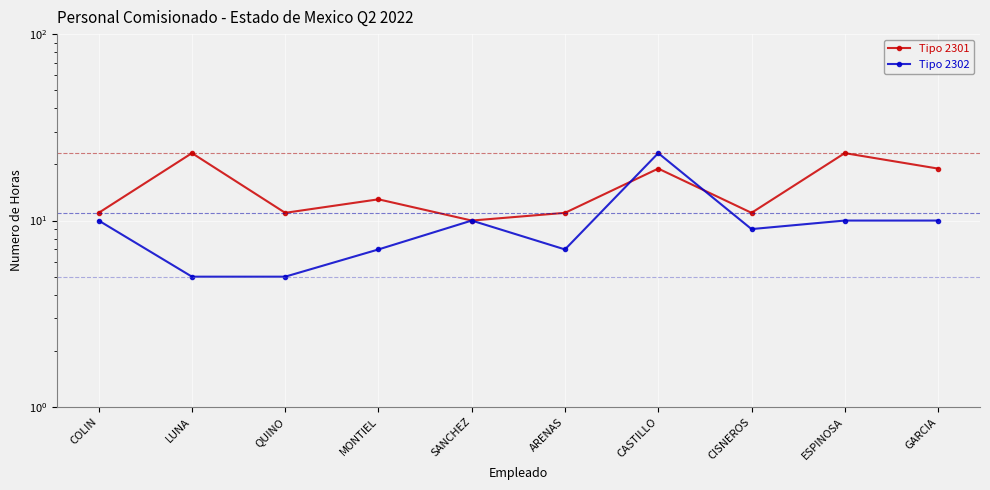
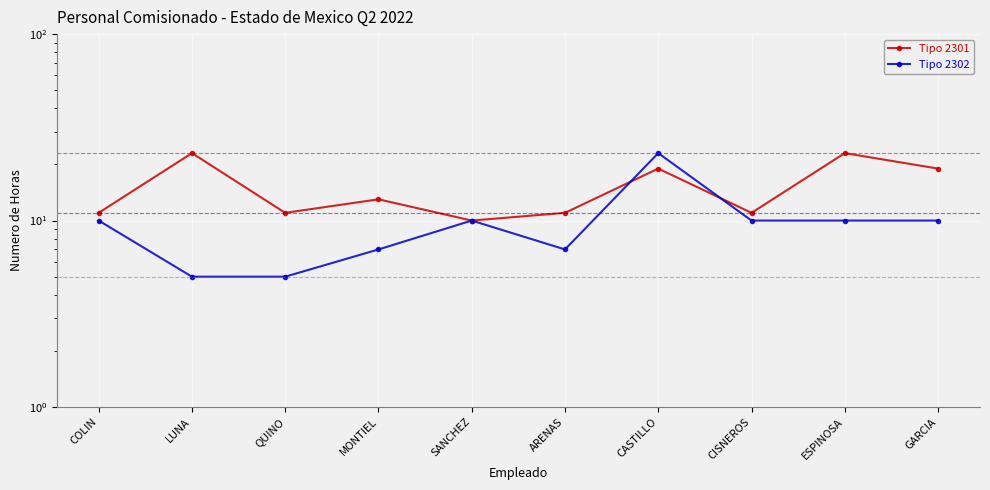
Tipo 2302, CISNEROS: 9 -> 10
